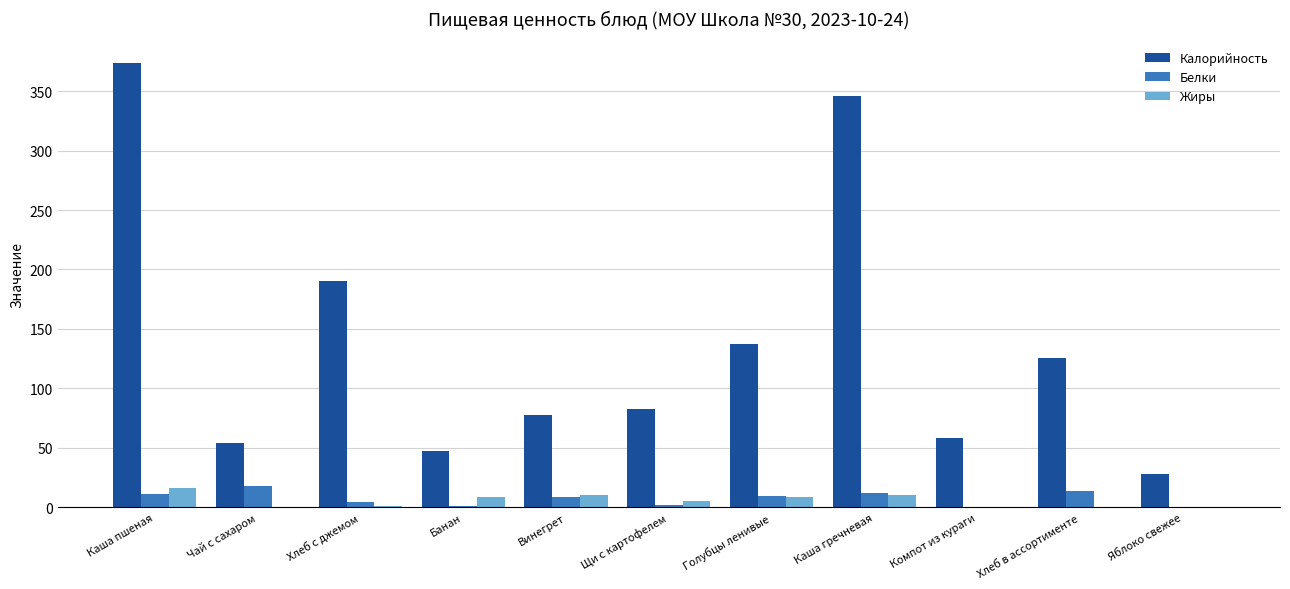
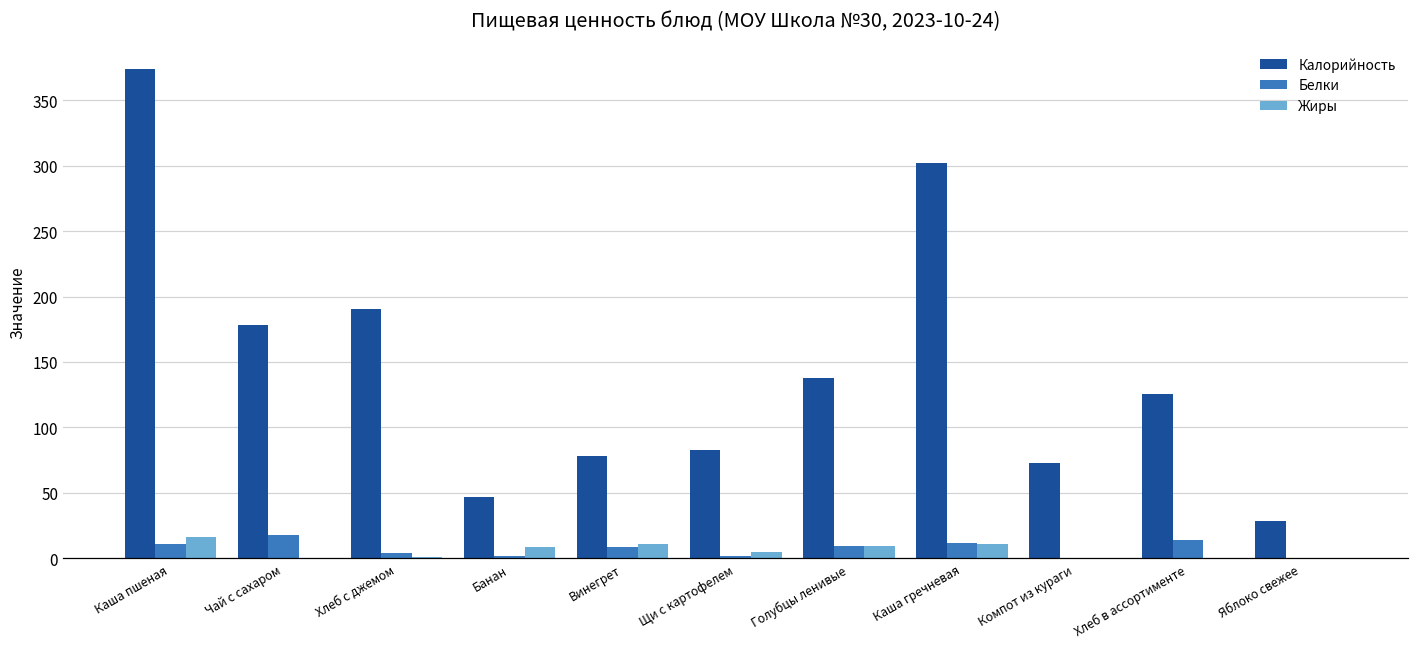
Калорийность, Чай с сахаром: 54 -> 178
Калорийность, Каша гречневая: 346 -> 302
Калорийность, Компот из кураги: 59 -> 73
